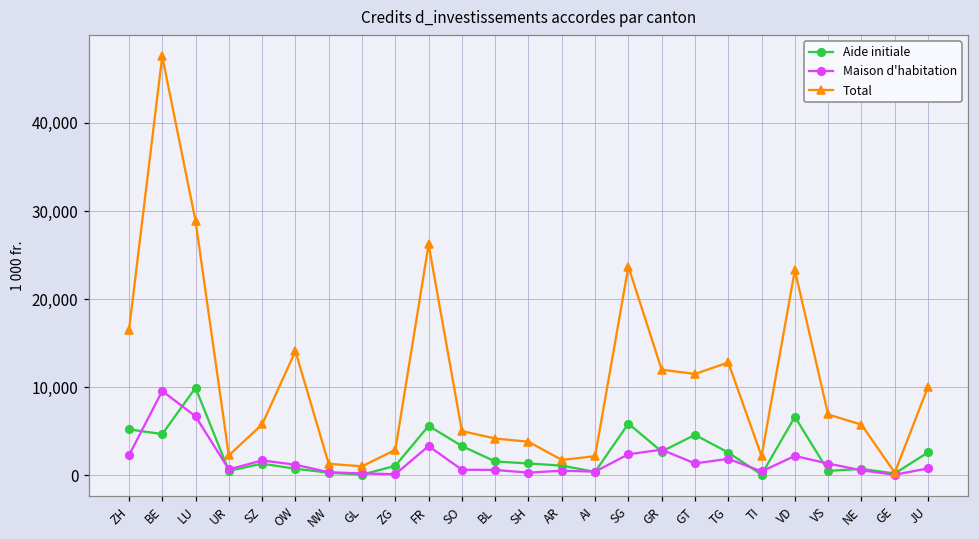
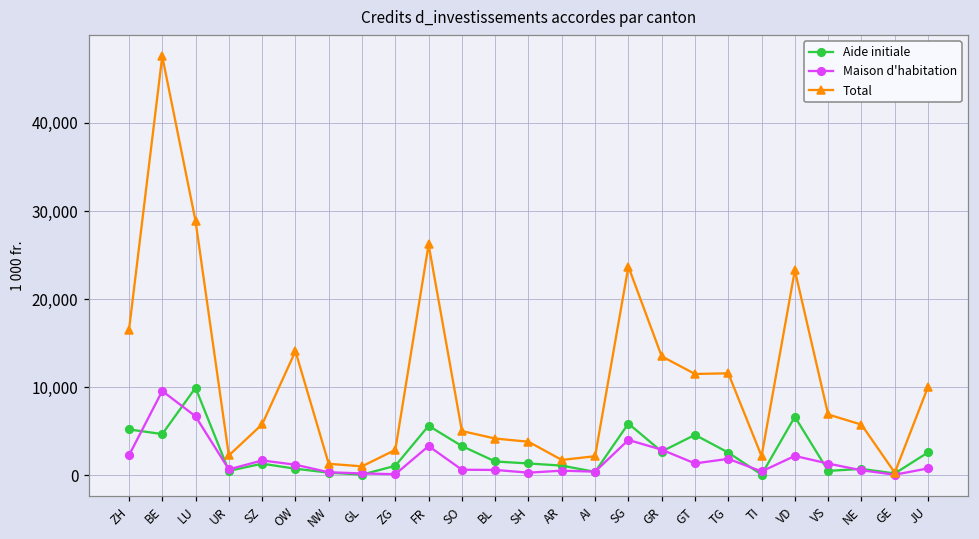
Maison d'habitation, SG: 2,000 -> 4,000
Total, GR: 12,000 -> 14,000
Total, TG: 13,000 -> 12,000
